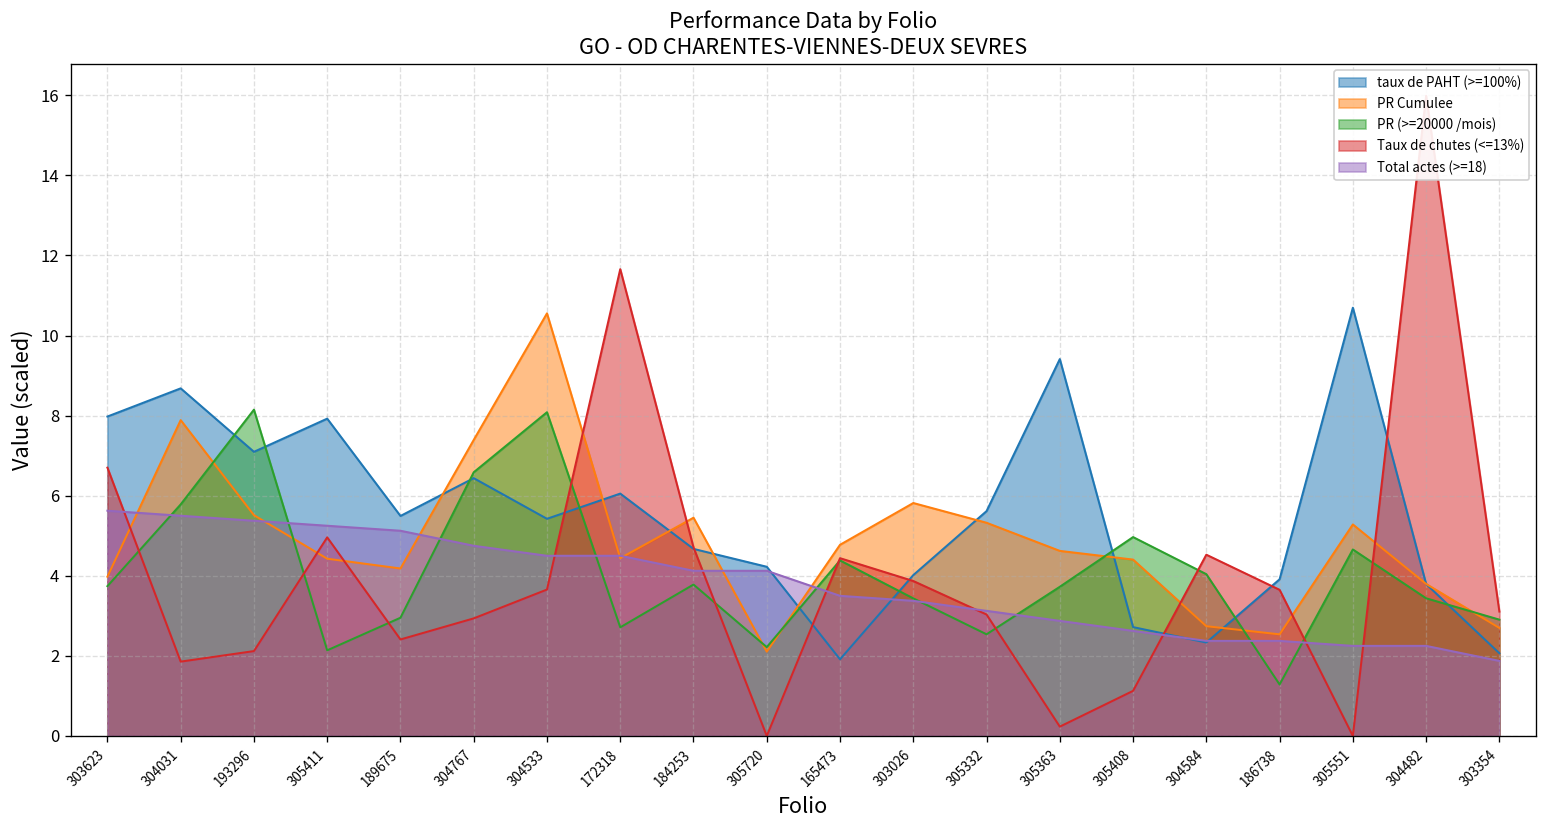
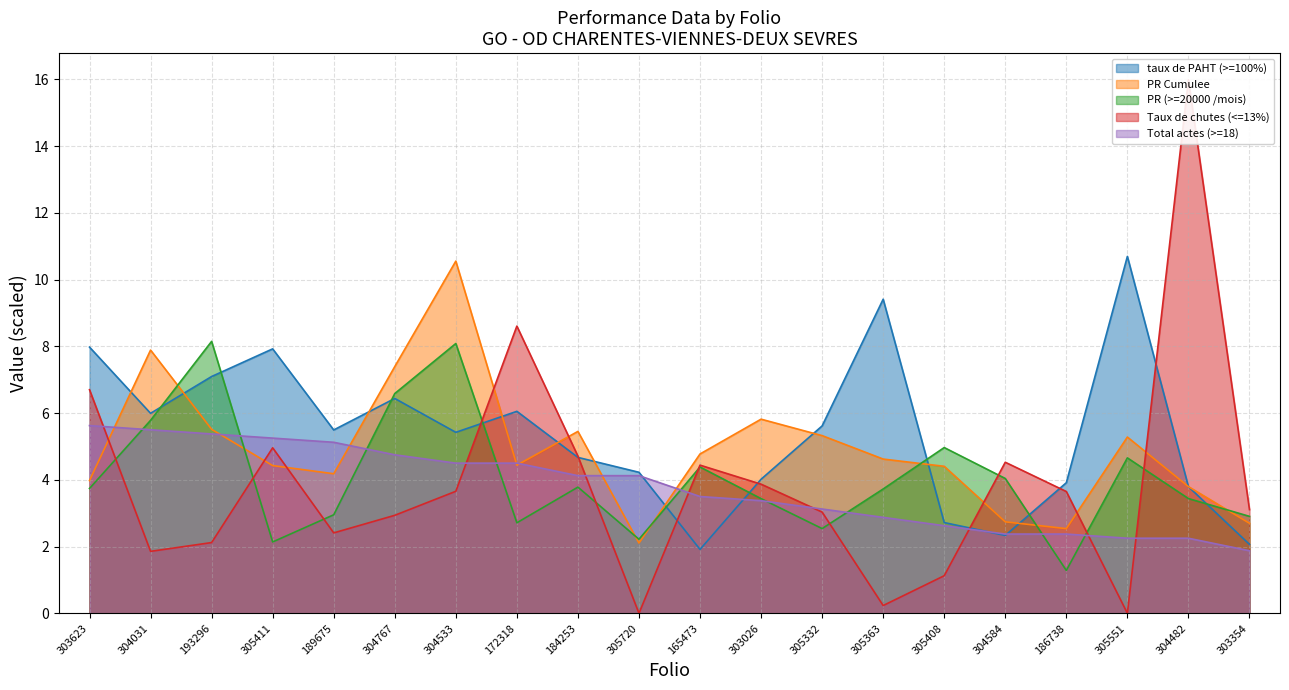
taux de PAHT (>=100%), 304031: 8.7 -> 6.0
Taux de chutes (<=13%), 172318: 11.7 -> 8.6
